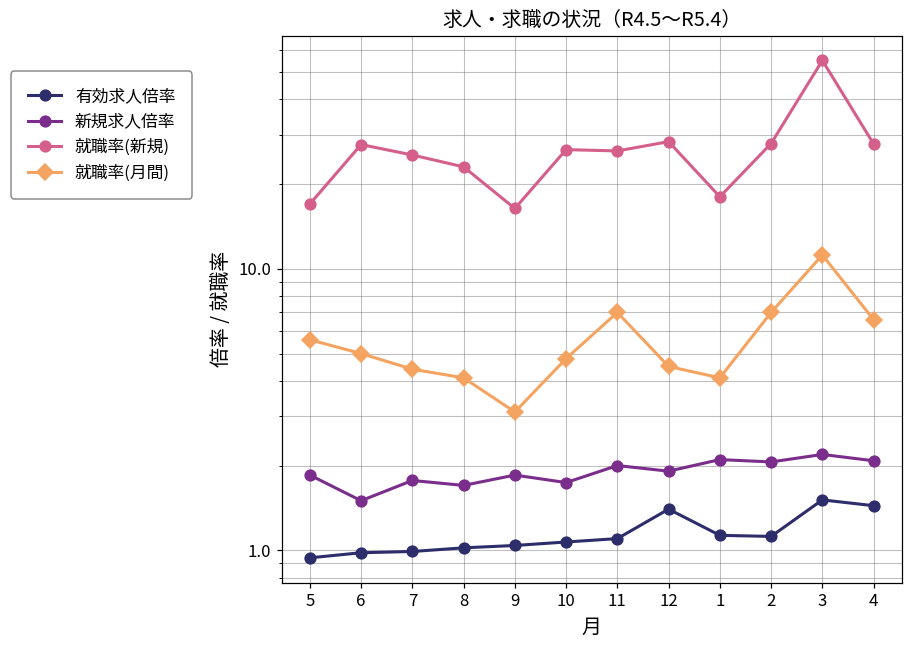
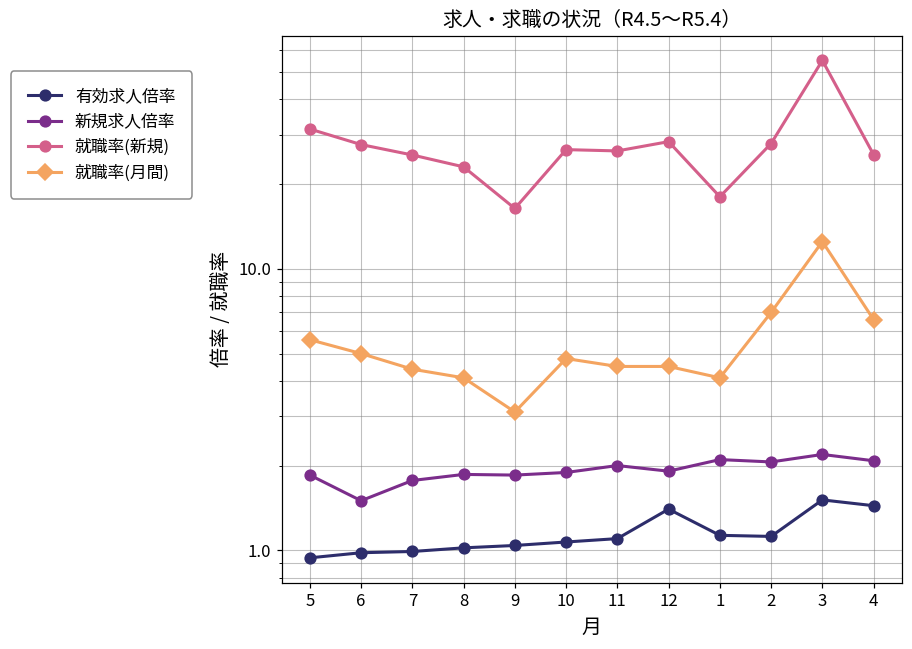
就職率(新規), 5: 17 -> 31
新規求人倍率, 8: 1.7 -> 1.9
新規求人倍率, 10: 1.7 -> 1.9
就職率(月間), 11: 7.0 -> 4.5
就職率(月間), 3: 11 -> 13
就職率(新規), 4: 28 -> 25
